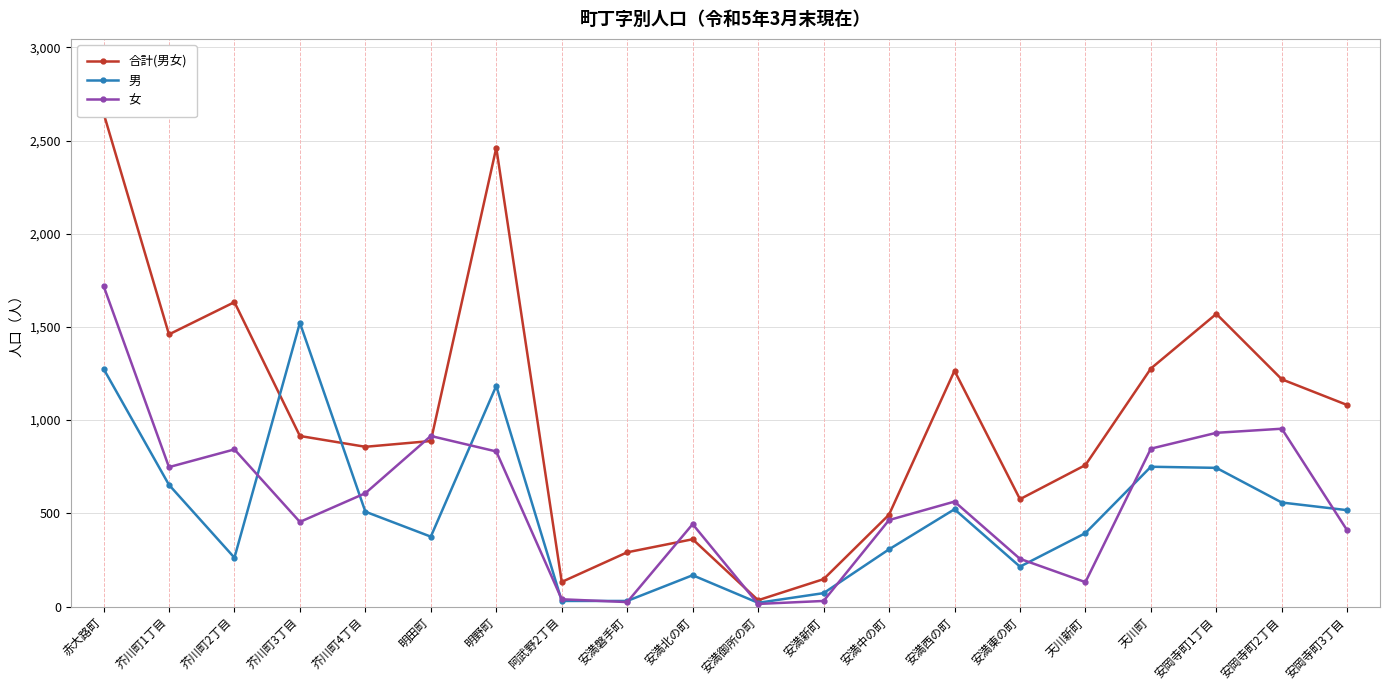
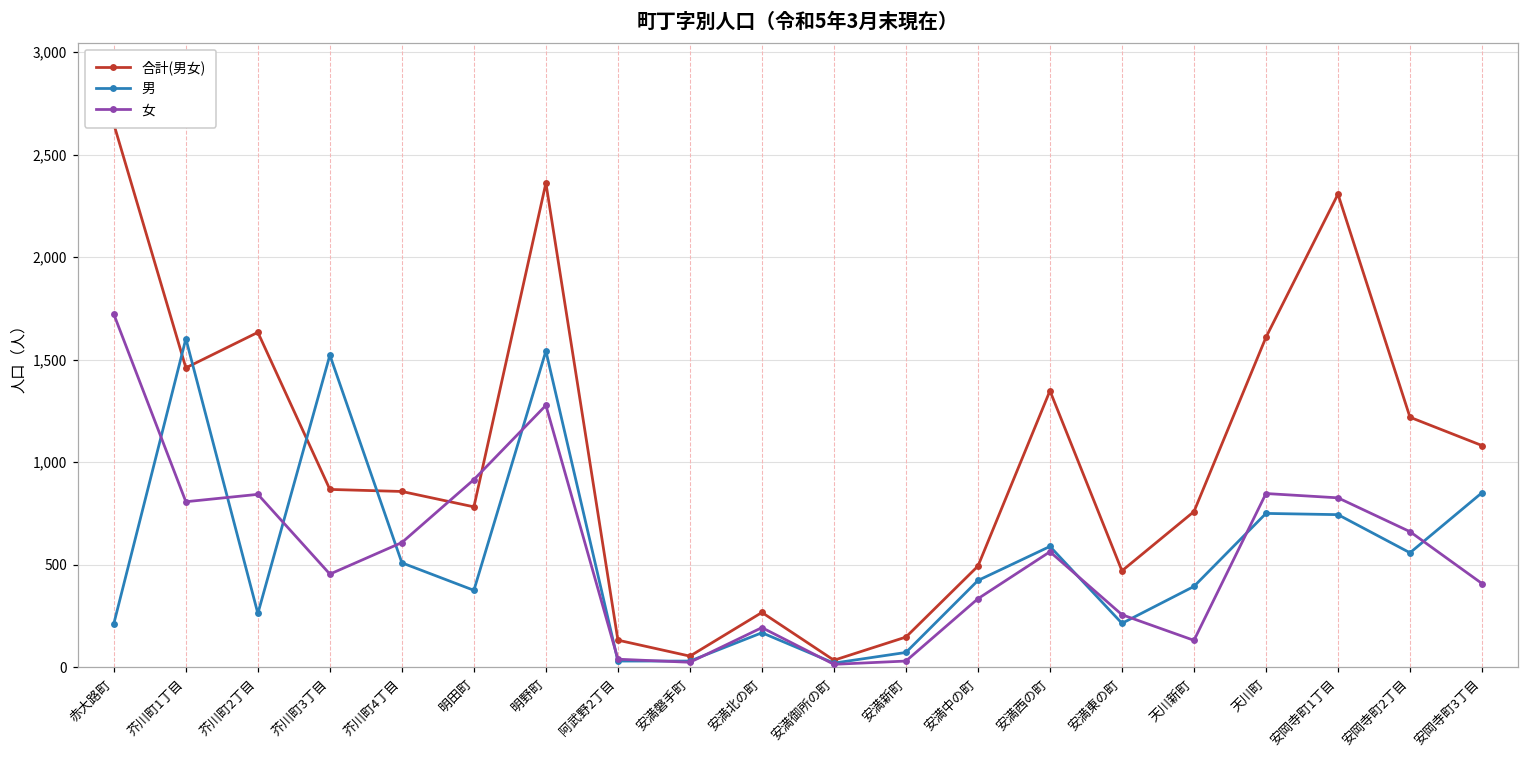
男, 赤大路町: 1,280 -> 210
男, 芥川町1丁目: 650 -> 1,600
女, 芥川町1丁目: 750 -> 810
合計(男女), 芥川町3丁目: 920 -> 870
合計(男女), 明田町: 890 -> 780
合計(男女), 明野町: 2,460 -> 2,360
男, 明野町: 1,180 -> 1,540
女, 明野町: 830 -> 1,280
合計(男女), 安満磐手町: 290 -> 50
合計(男女), 安満北の町: 360 -> 270
女, 安満北の町: 440 -> 190
男, 安満中の町: 310 -> 420
女, 安満中の町: 460 -> 330
合計(男女), 安満西の町: 1,270 -> 1,350
男, 安満西の町: 520 -> 590
合計(男女), 安満東の町: 580 -> 470
合計(男女), 天川町: 1,280 -> 1,610
合計(男女), 安岡寺町1丁目: 1,570 -> 2,310
女, 安岡寺町1丁目: 930 -> 830
女, 安岡寺町2丁目: 950 -> 660
男, 安岡寺町3丁目: 520 -> 850
